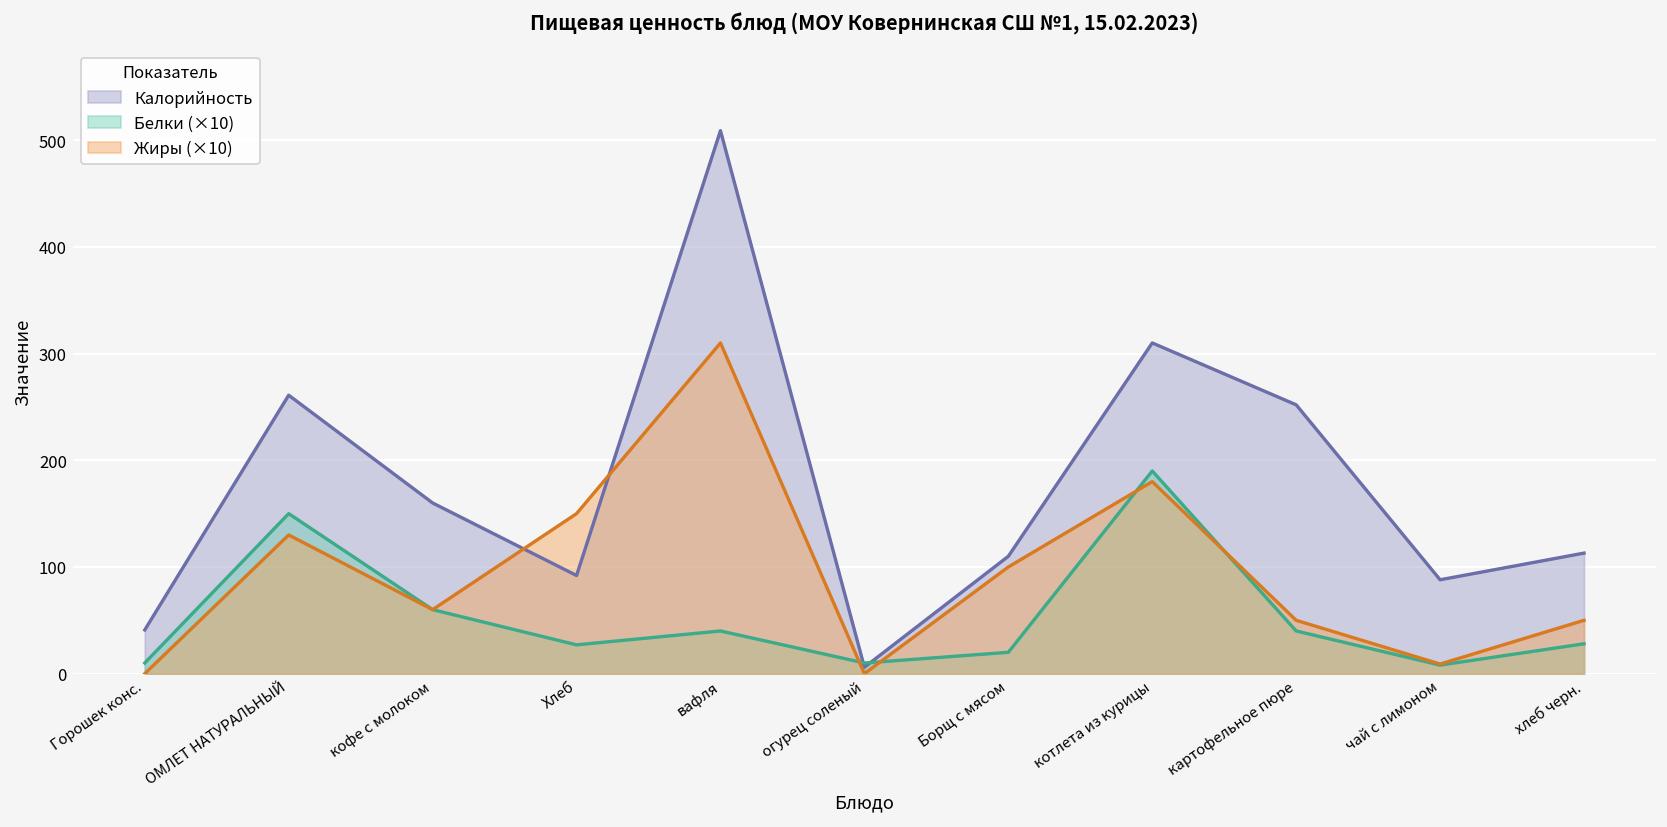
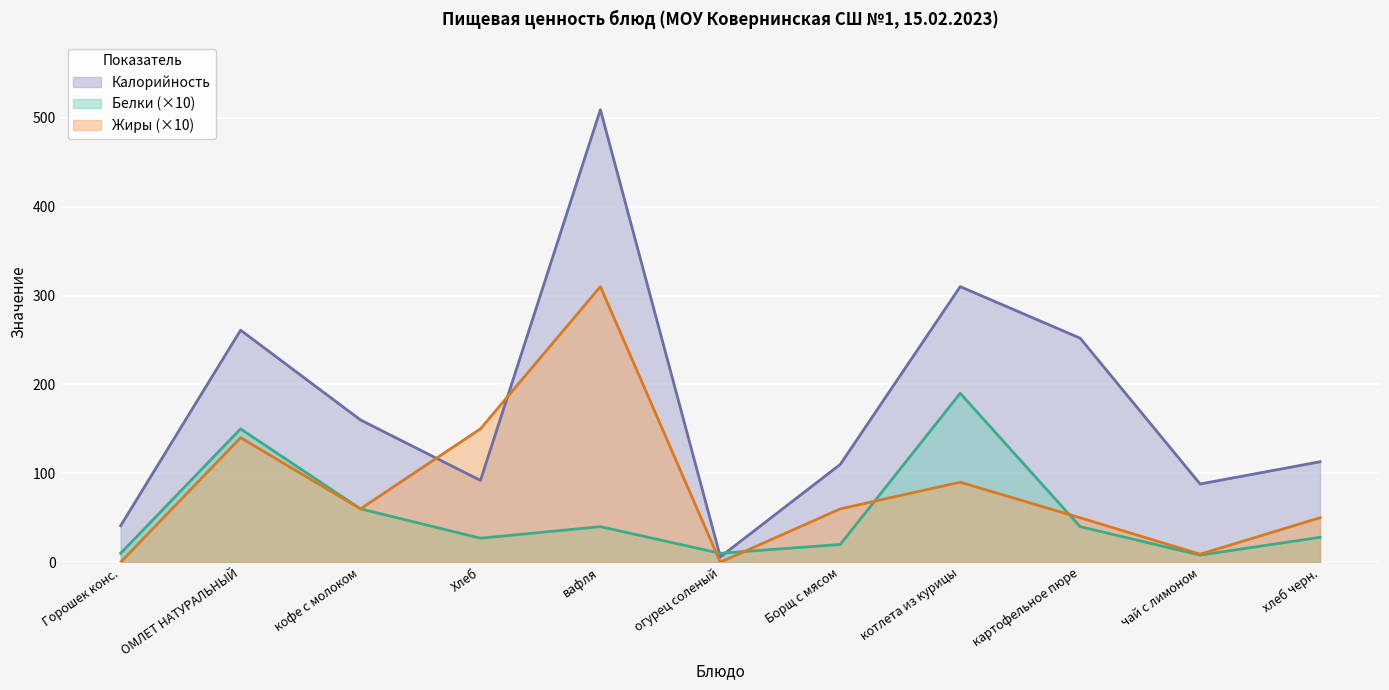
Жиры (×10), ОМЛЕТ НАТУРАЛЬНЫЙ: 130 -> 140
Жиры (×10), Борщ с мясом: 100 -> 60
Жиры (×10), котлета из курицы: 180 -> 90
